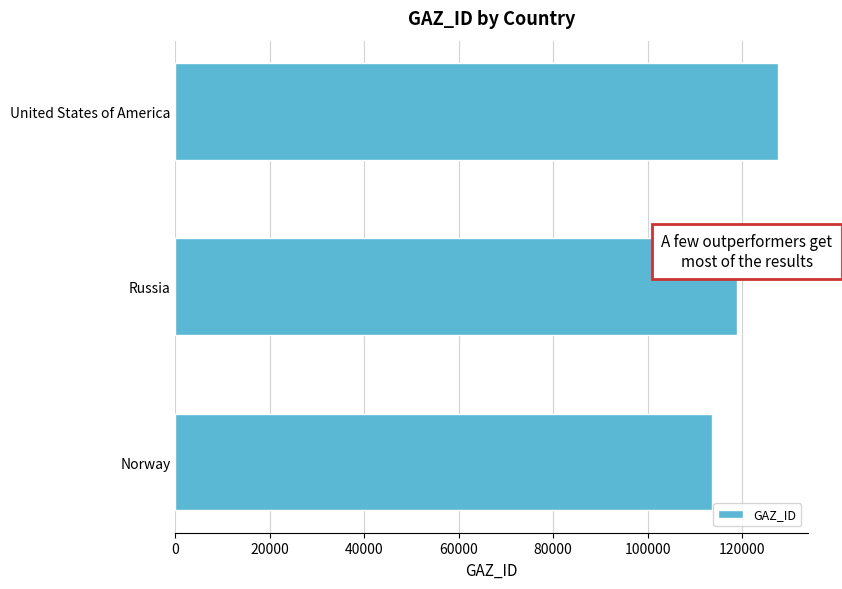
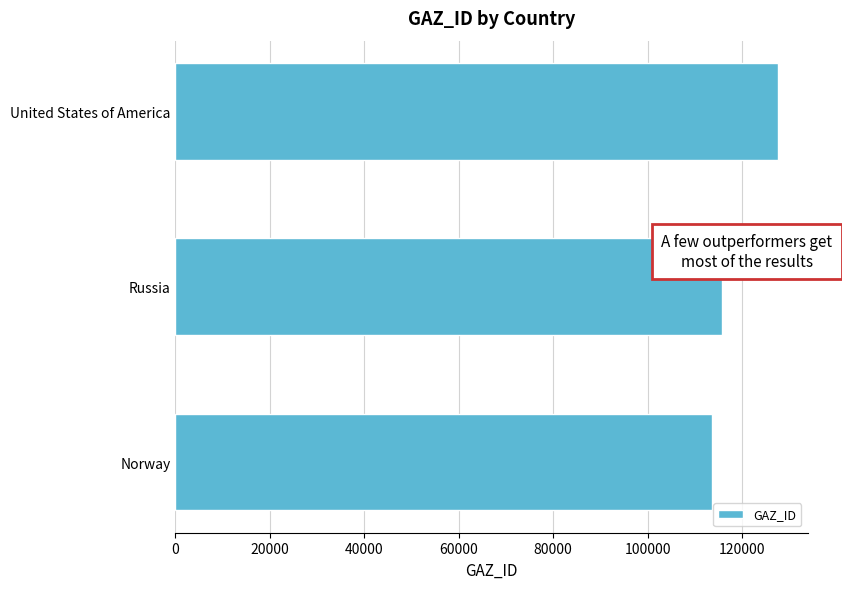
Russia: 119000 -> 116000
